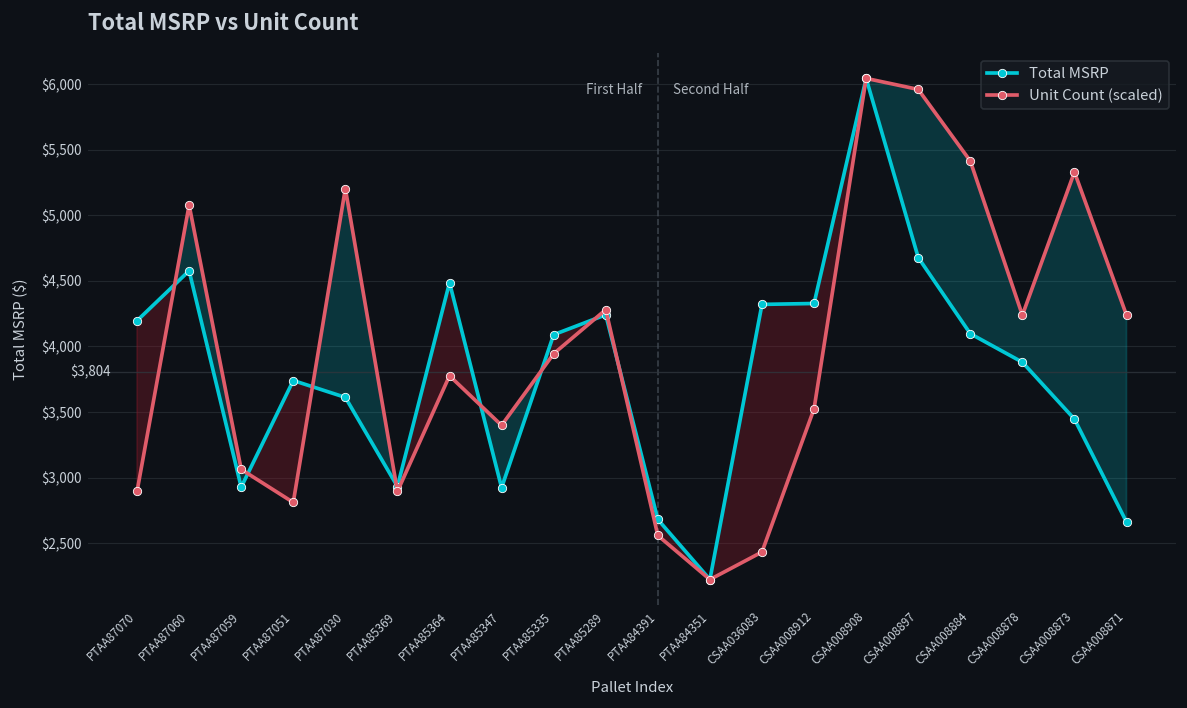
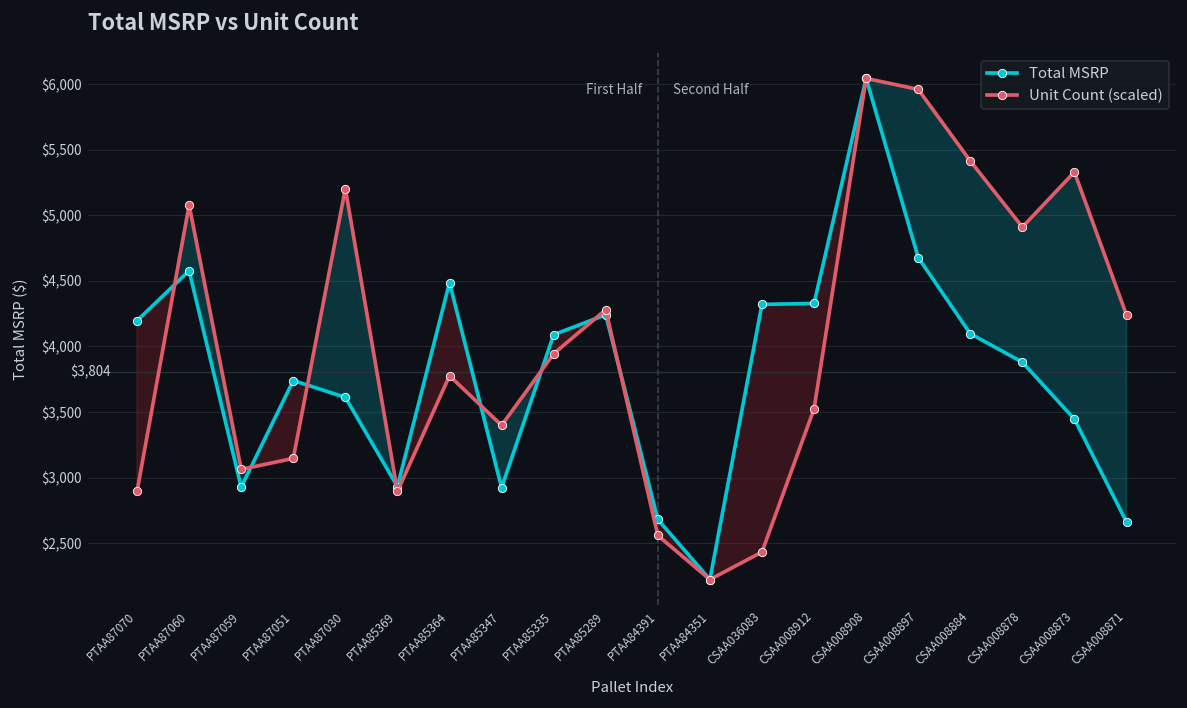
Unit Count (scaled), PTAA87051: $2,810 -> $3,150
Unit Count (scaled), CSAA008878: $4,240 -> $4,910
